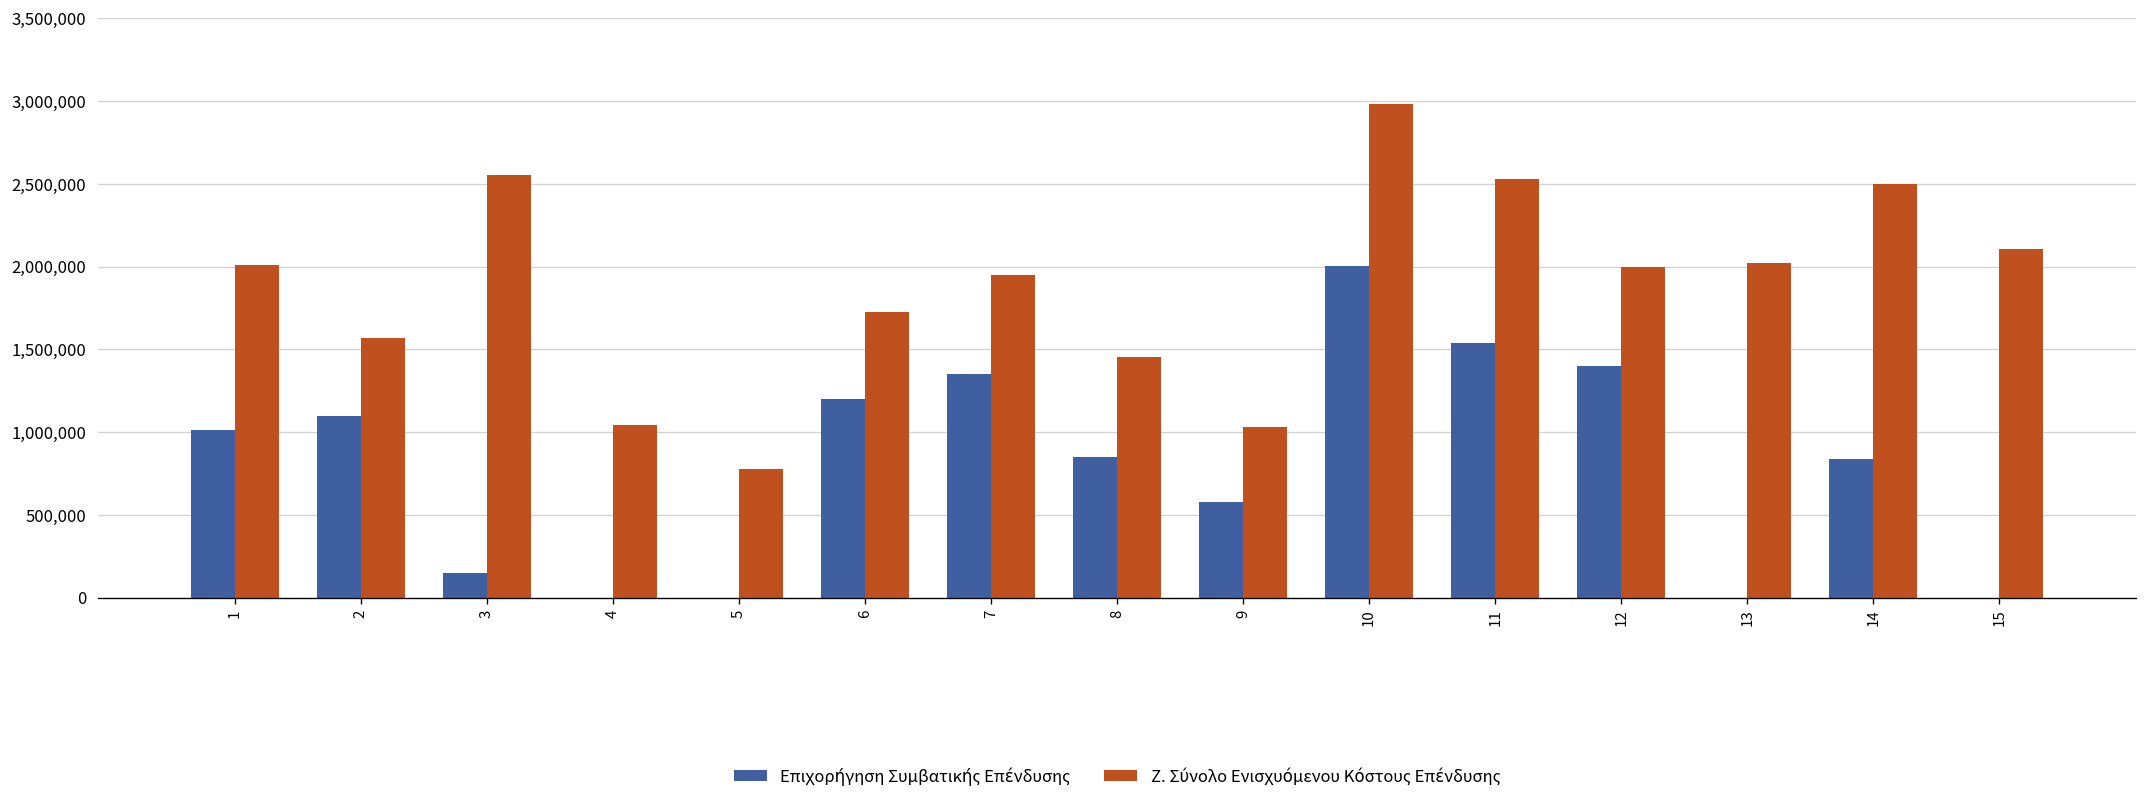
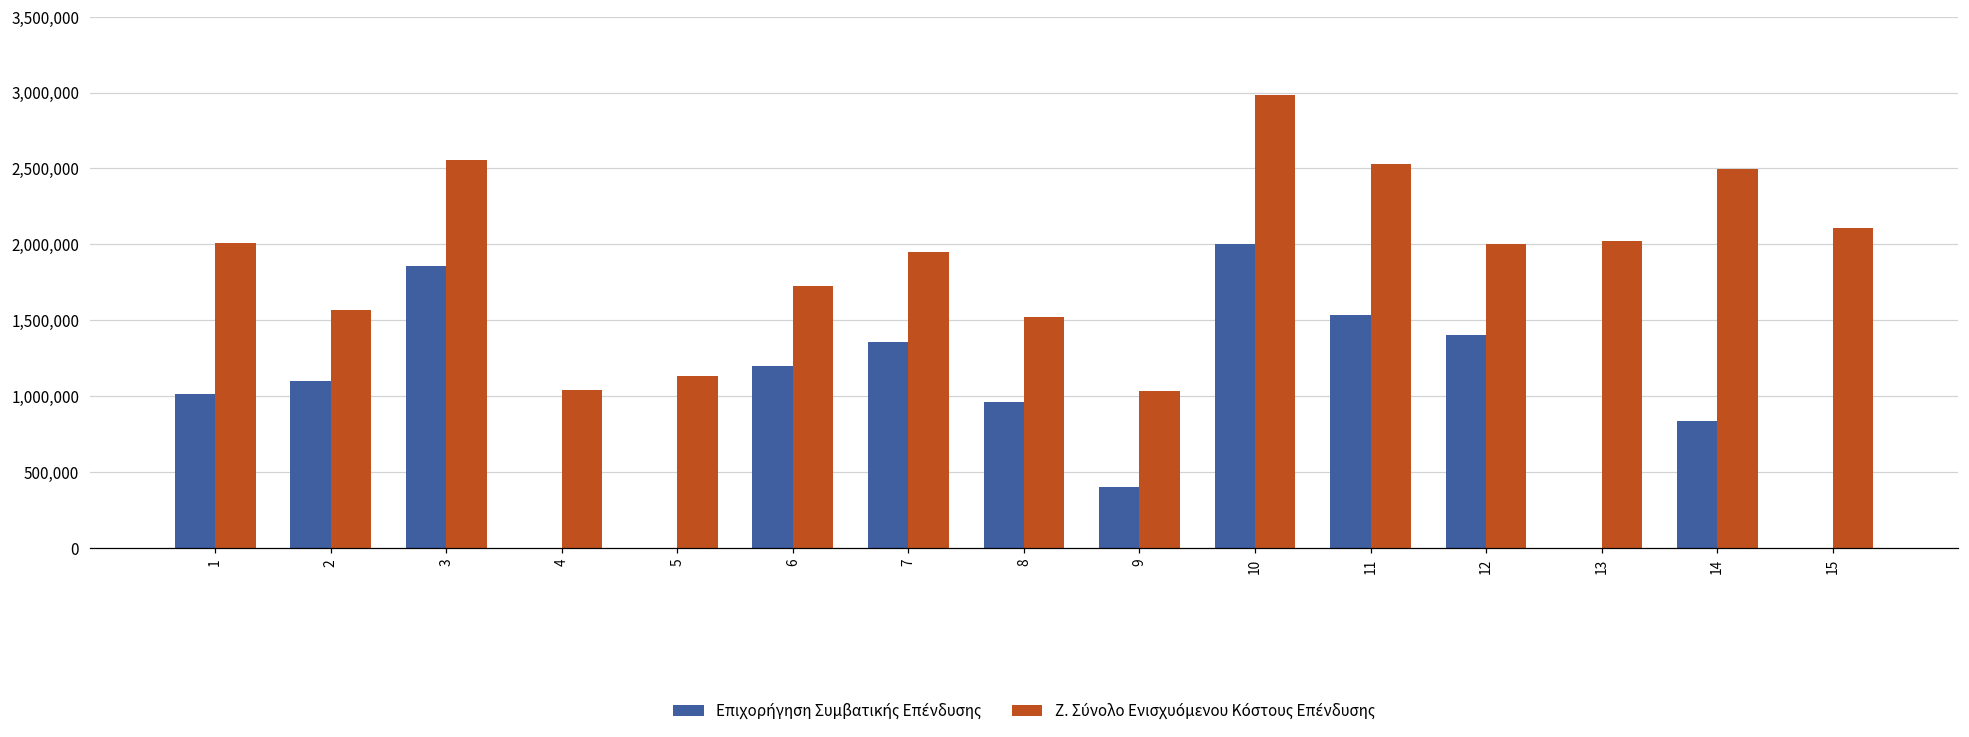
Επιχορήγηση Συμβατικής Επένδυσης, 3: 150,000 -> 1,860,000
Ζ. Σύνολο Ενισχυόμενου Κόστους Επένδυσης, 5: 770,000 -> 1,130,000
Επιχορήγηση Συμβατικής Επένδυσης, 8: 850,000 -> 960,000
Ζ. Σύνολο Ενισχυόμενου Κόστους Επένδυσης, 8: 1,450,000 -> 1,520,000
Επιχορήγηση Συμβατικής Επένδυσης, 9: 580,000 -> 400,000
